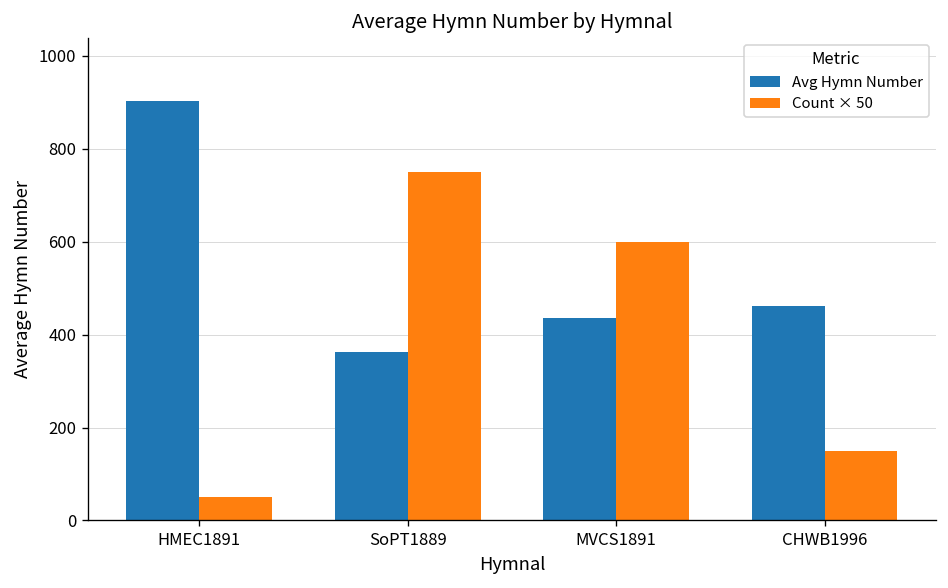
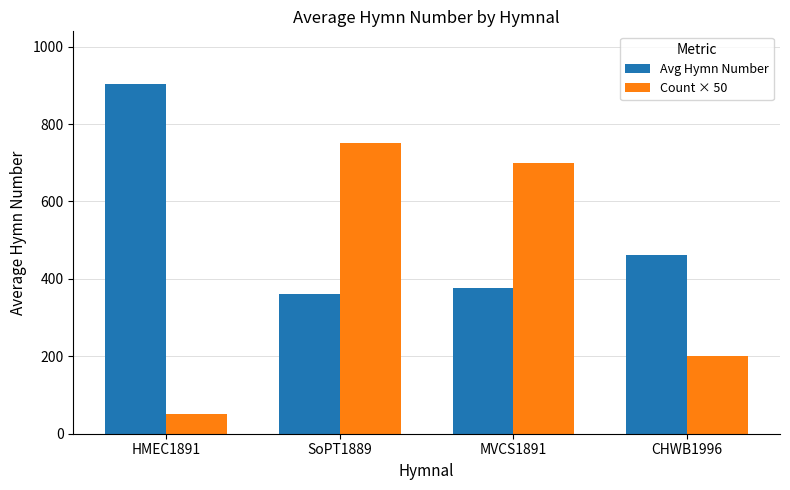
Avg Hymn Number, MVCS1891: 430 -> 380
Count × 50, MVCS1891: 600 -> 700
Count × 50, CHWB1996: 150 -> 200
